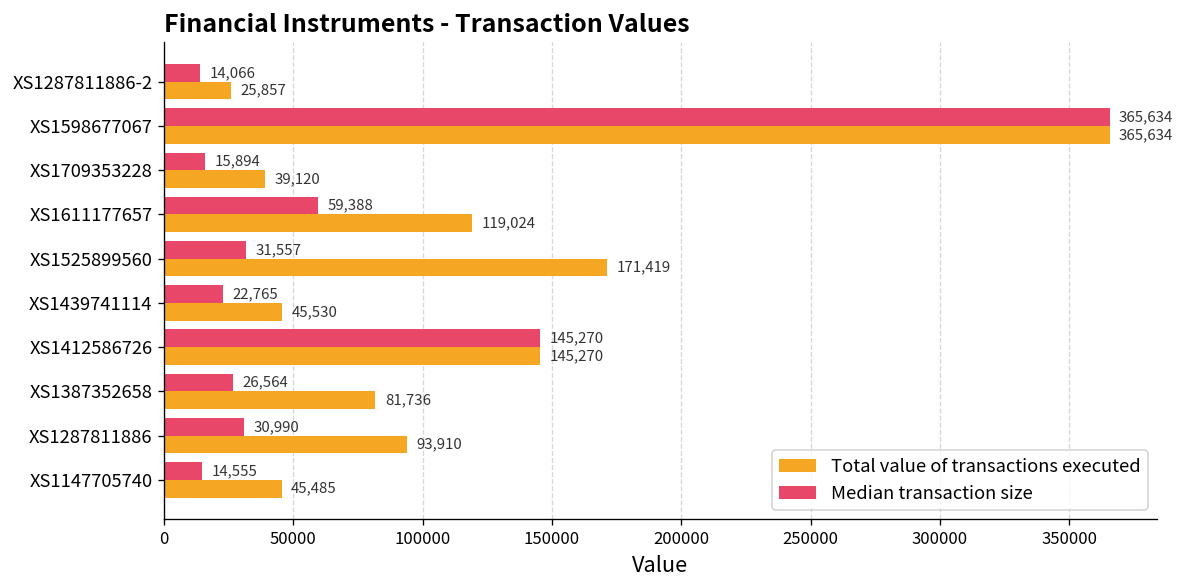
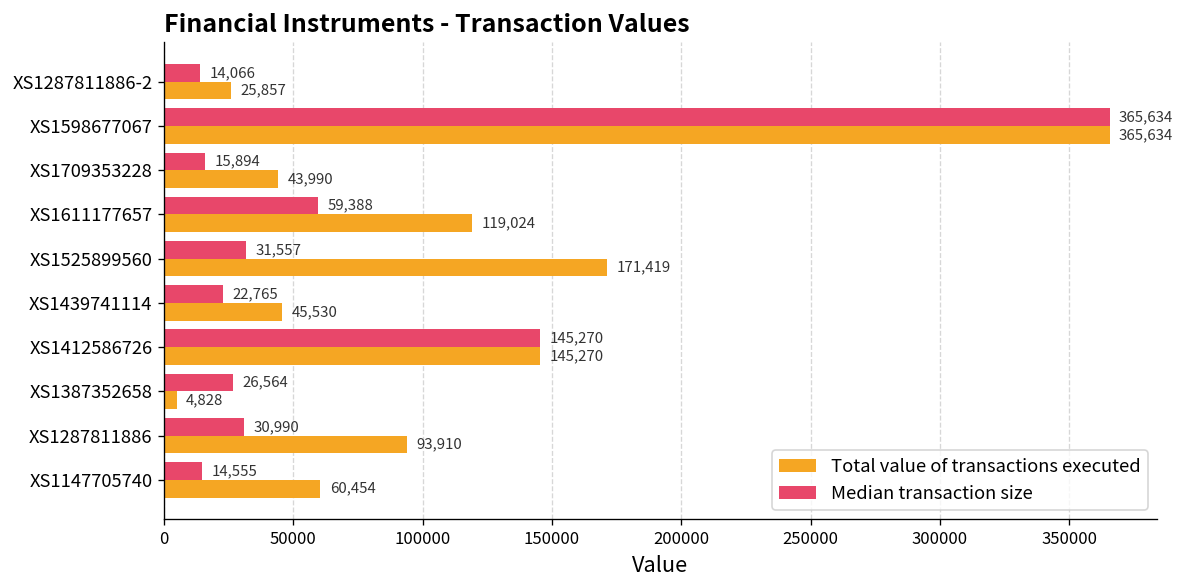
Total value of transactions executed, XS1709353228: 39,120 -> 43,990
Total value of transactions executed, XS1387352658: 81,736 -> 4,828
Total value of transactions executed, XS1147705740: 45,485 -> 60,454
